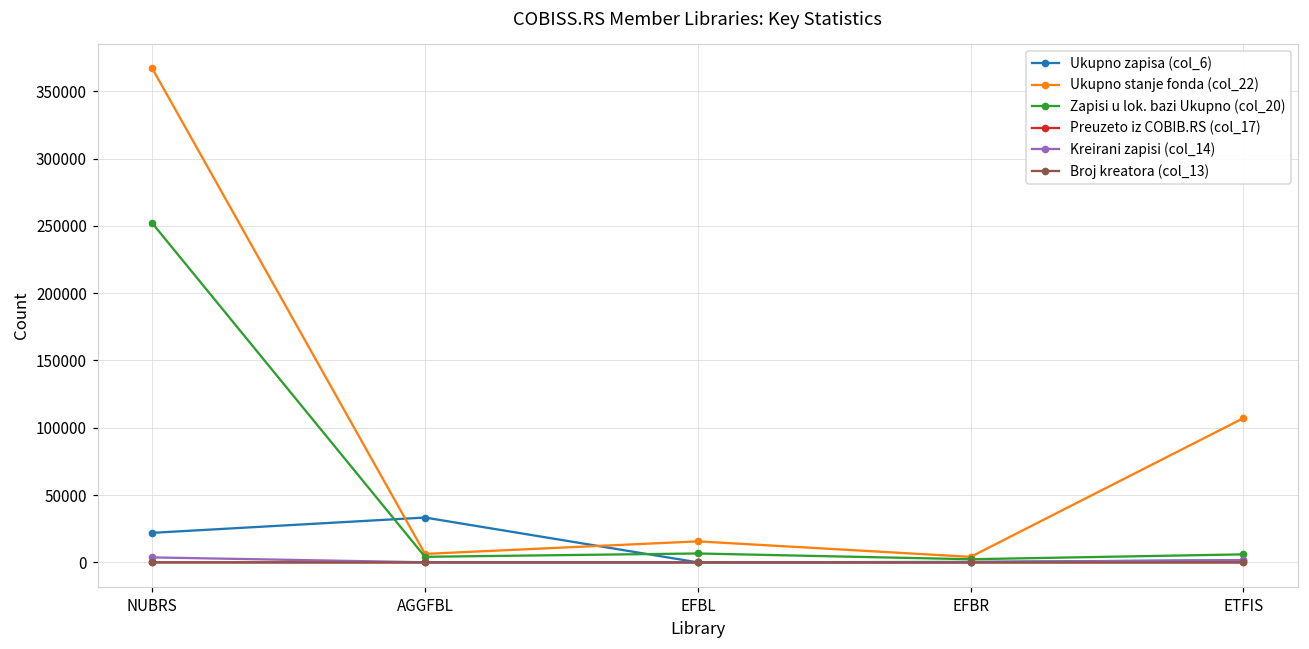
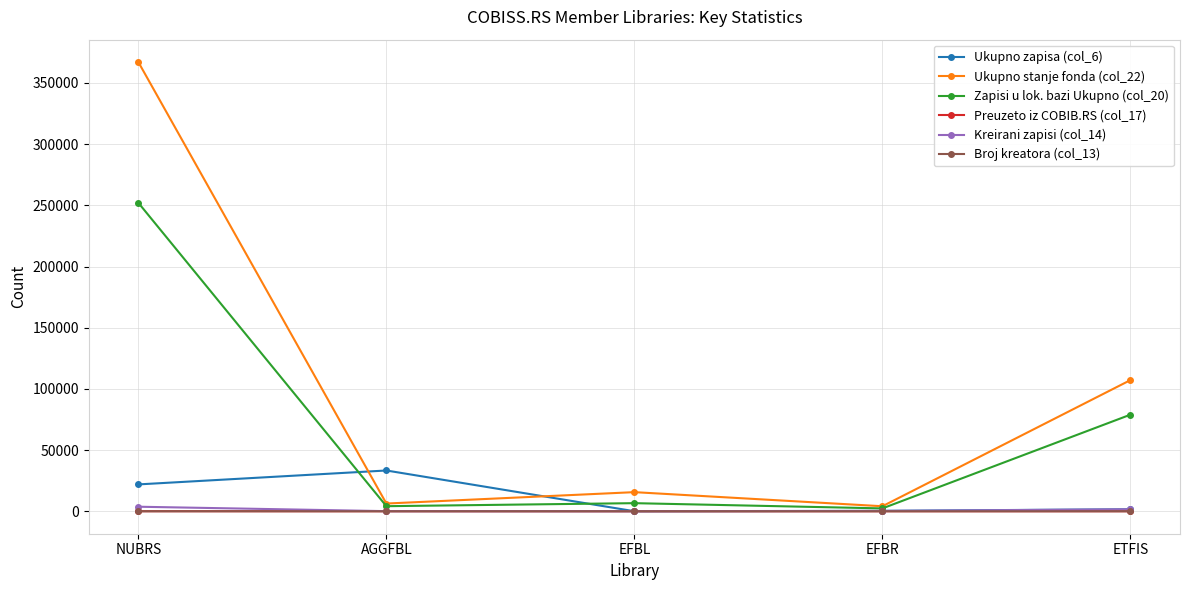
Zapisi u lok. bazi Ukupno (col_20), ETFIS: 6000 -> 79000
